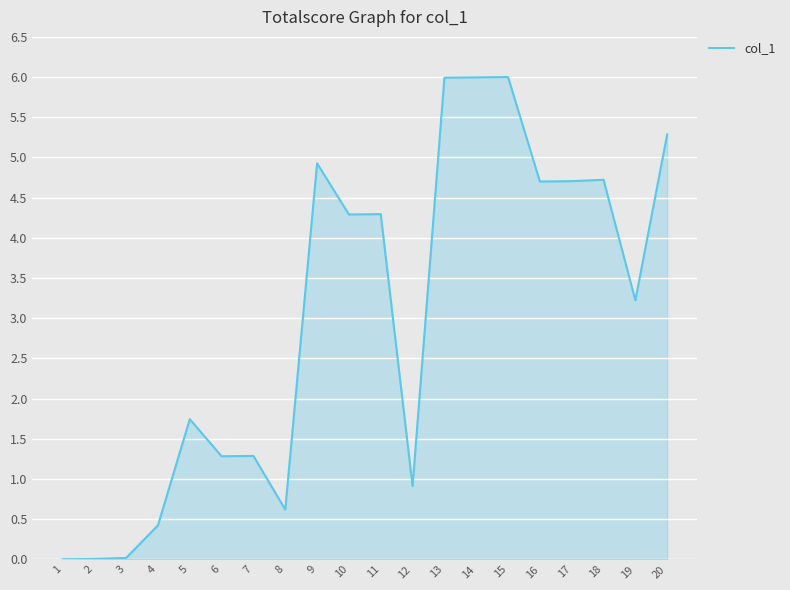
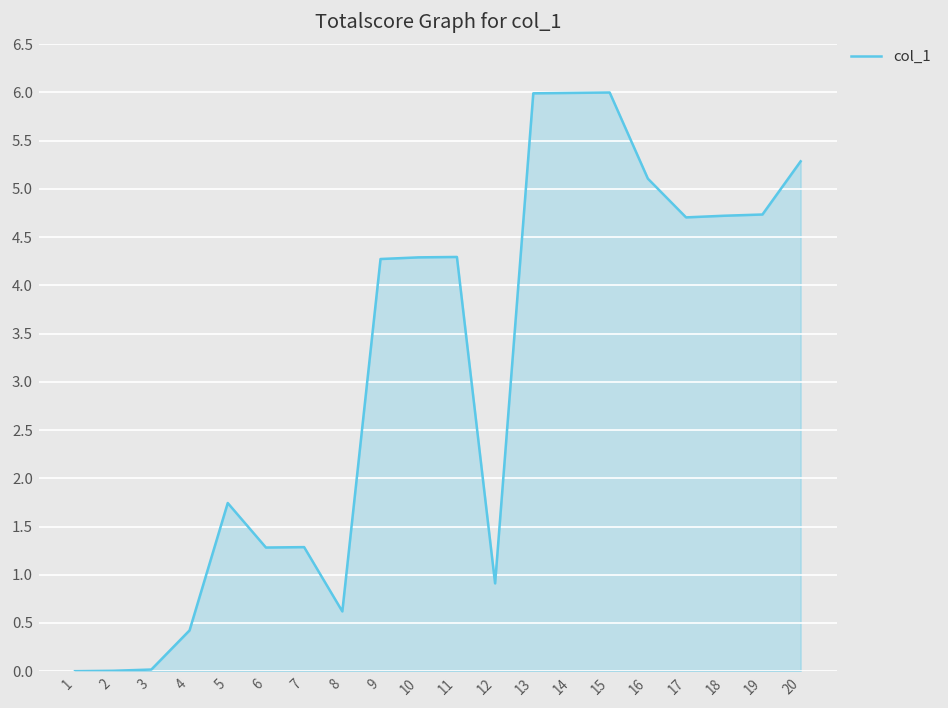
9: 4.9 -> 4.3
16: 4.7 -> 5.1
19: 3.2 -> 4.7
